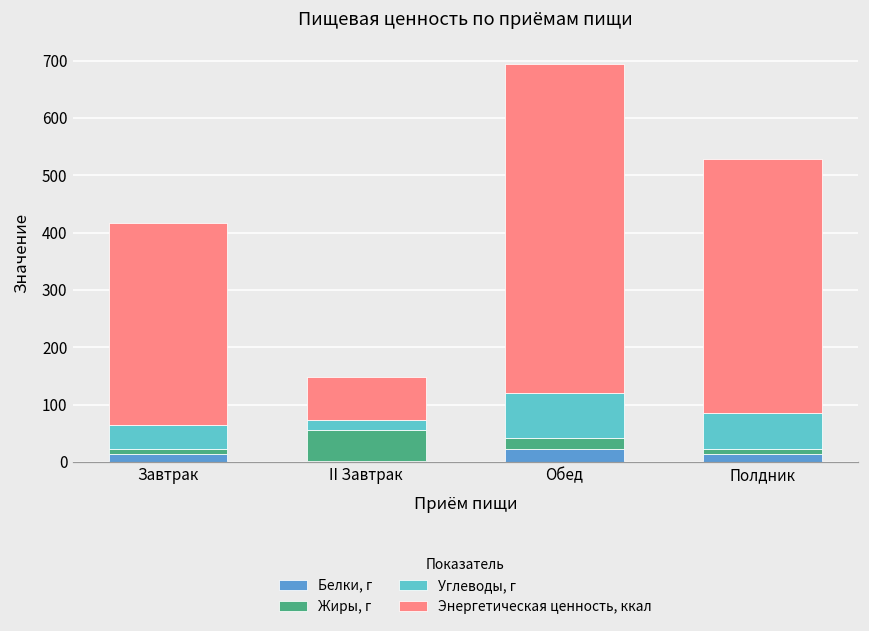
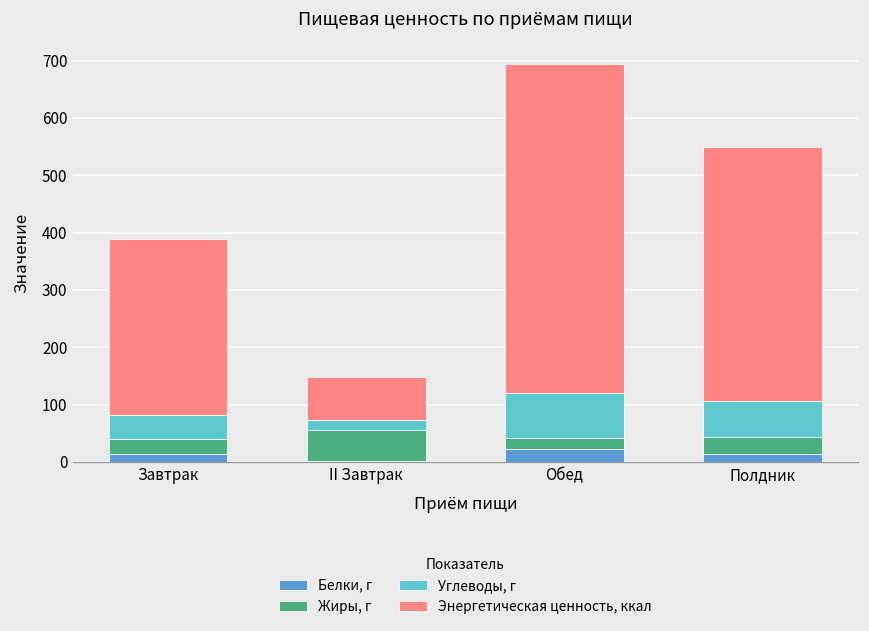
Жиры, г, Завтрак: 10 -> 30
Энергетическая ценность, ккал, Завтрак: 350 -> 310
Жиры, г, Полдник: 10 -> 30
